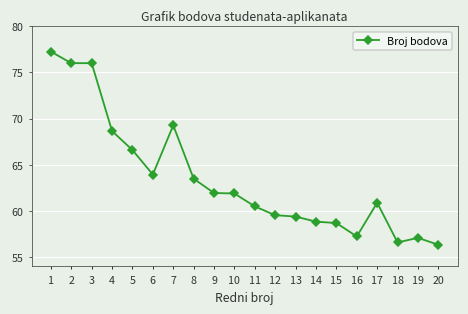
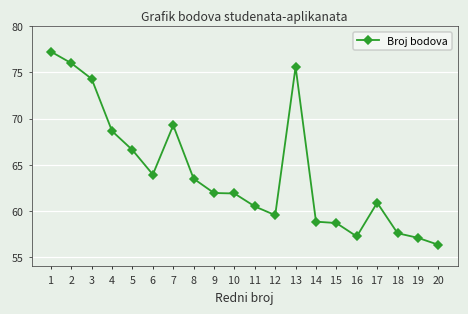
3: 76 -> 74
13: 59 -> 76
18: 57 -> 58
